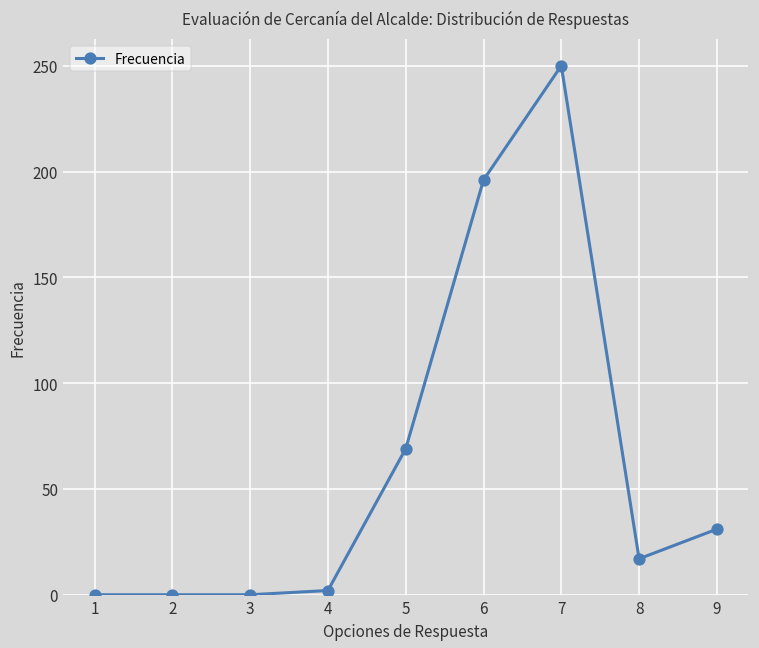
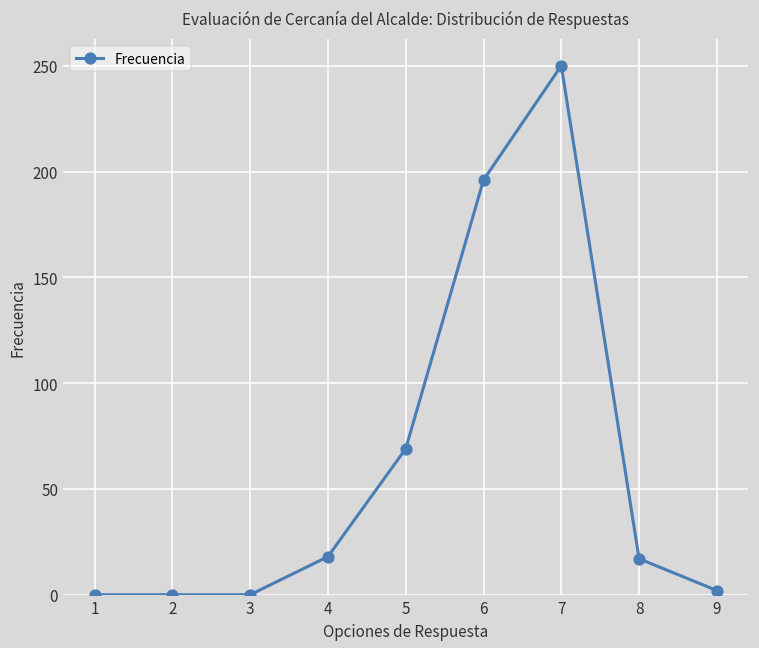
4: 2 -> 18
9: 31 -> 2
